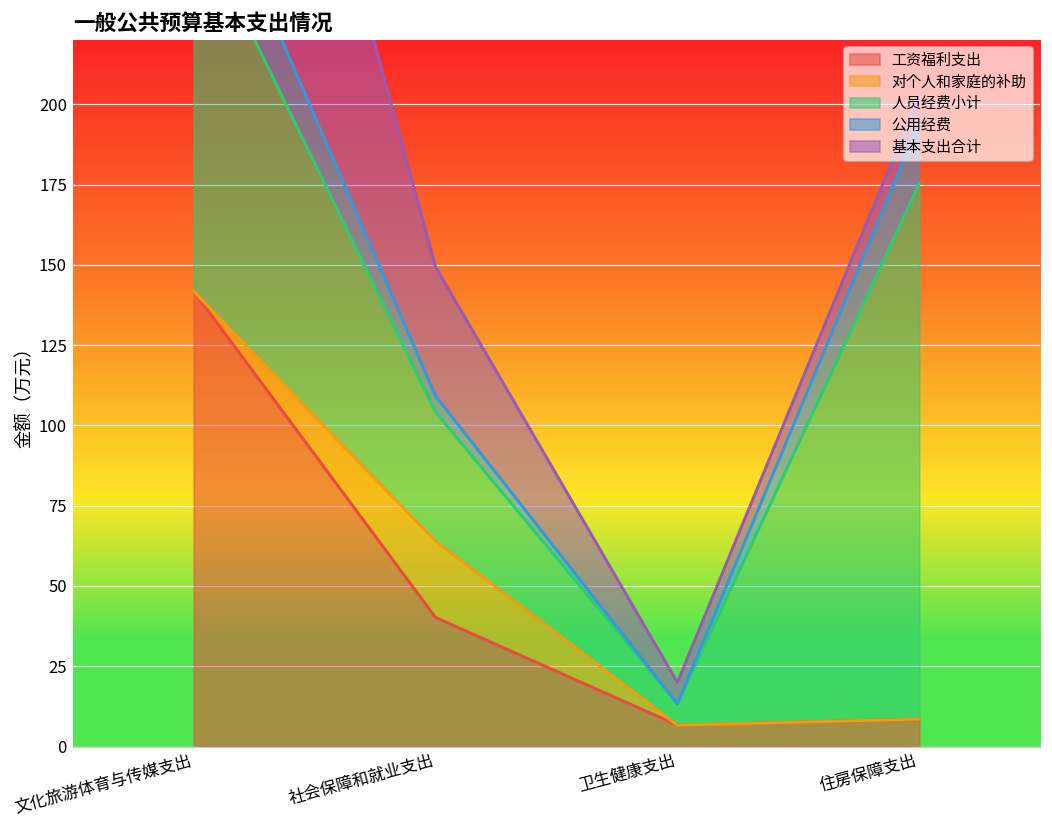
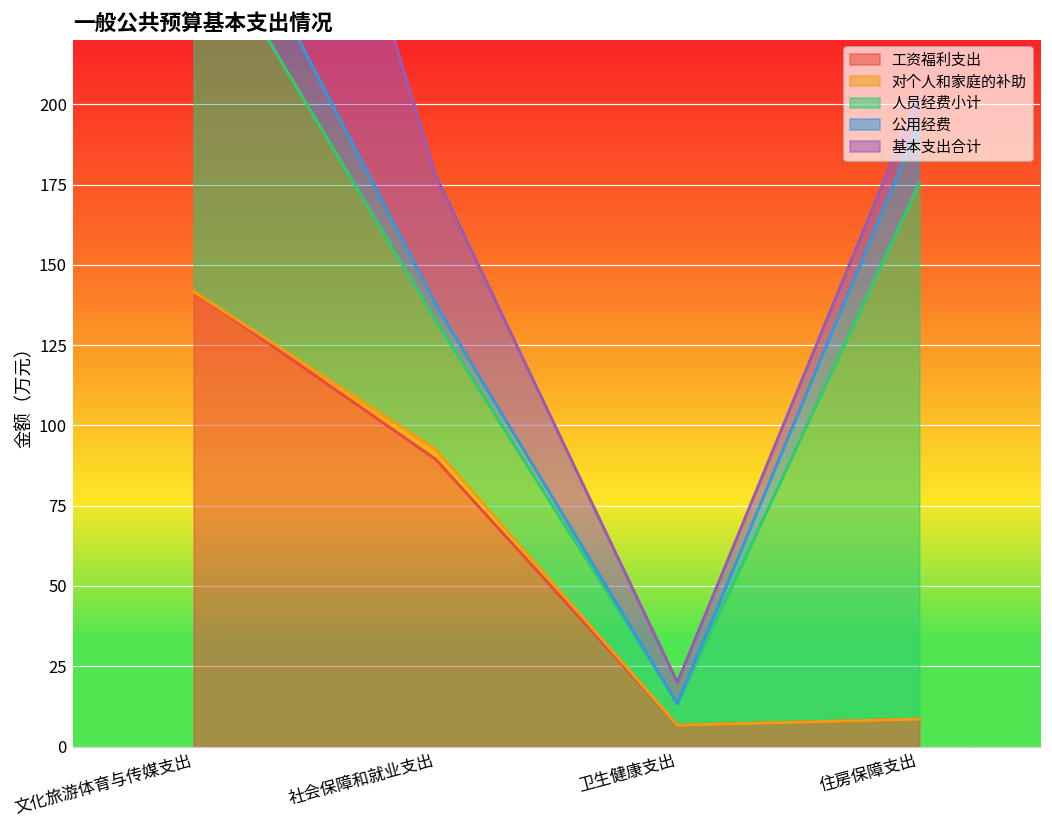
工资福利支出, 社会保障和就业支出: 40 -> 89
对个人和家庭的补助, 社会保障和就业支出: 24 -> 3
